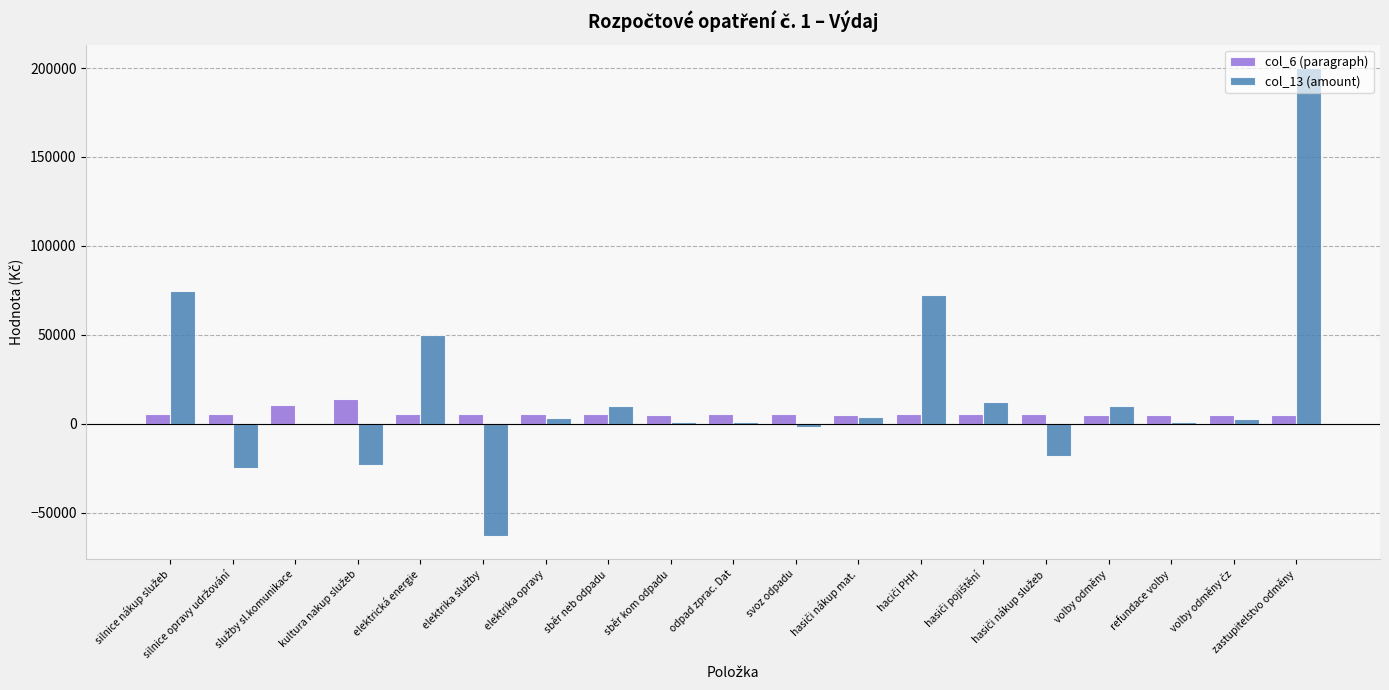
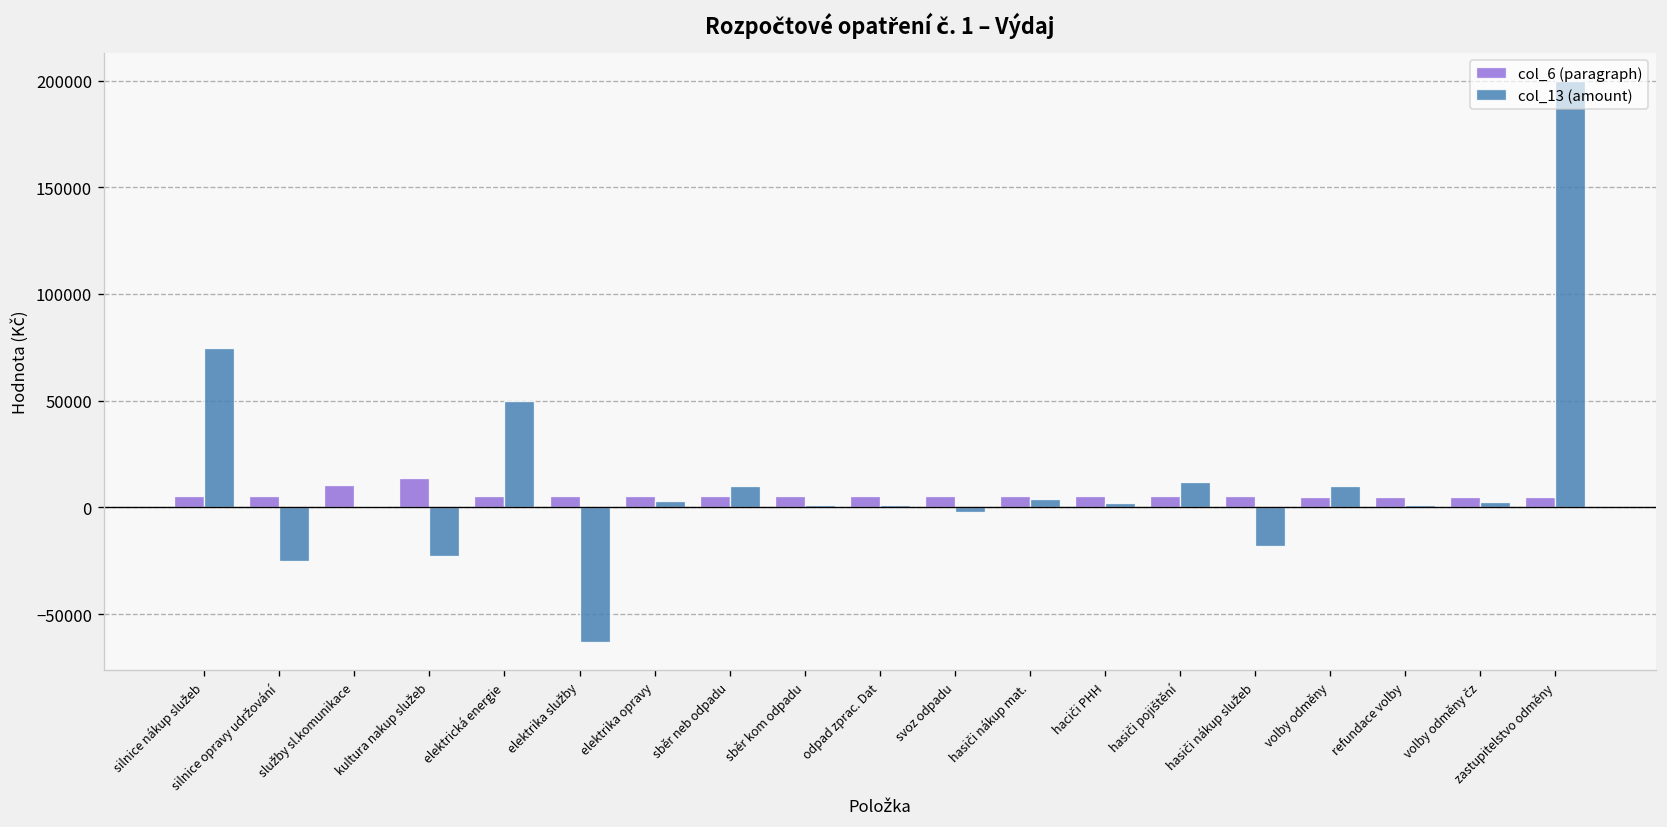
col_13 (amount), haciči PHH: 73000 -> 2000
